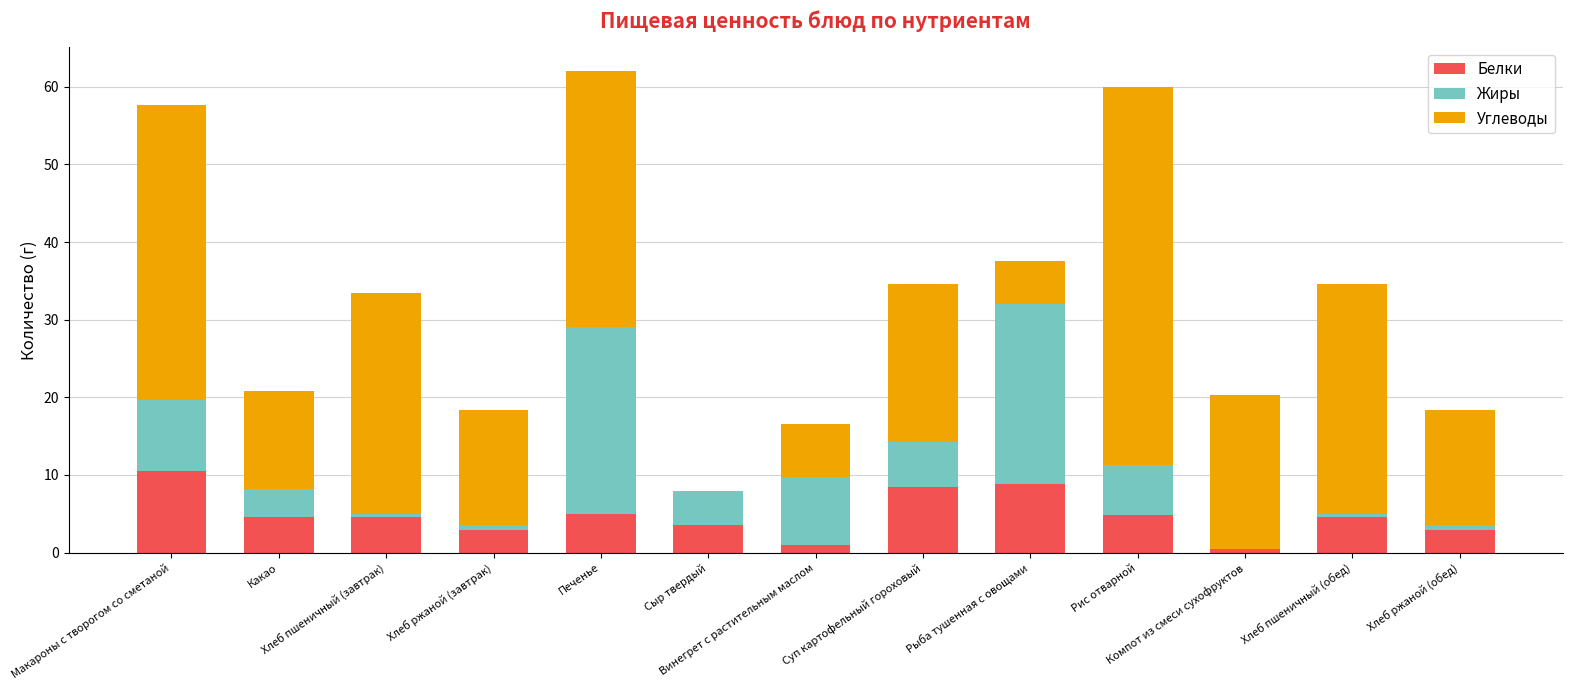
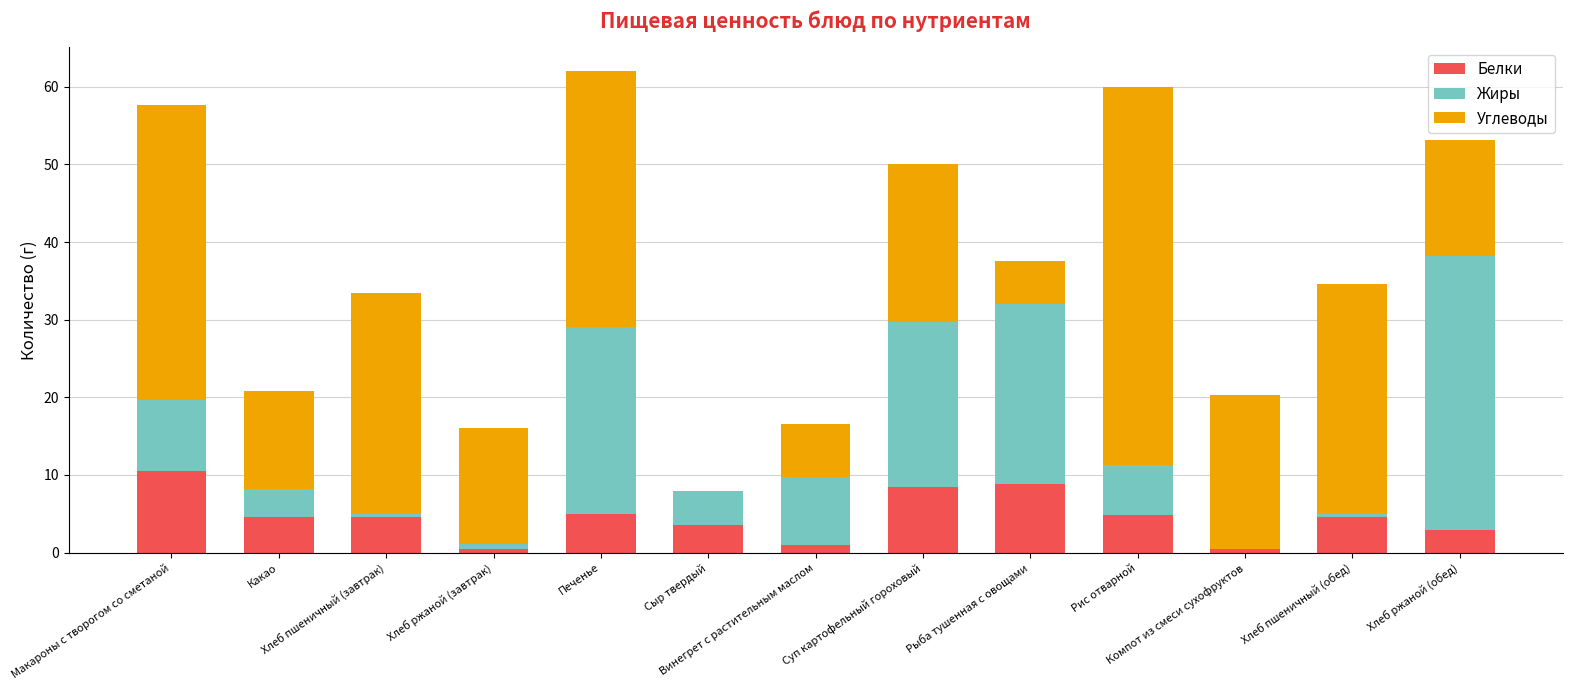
Белки, Хлеб ржаной (завтрак): 3 -> 1
Жиры, Суп картофельный гороховый: 6 -> 21
Жиры, Хлеб ржаной (обед): 1 -> 35
